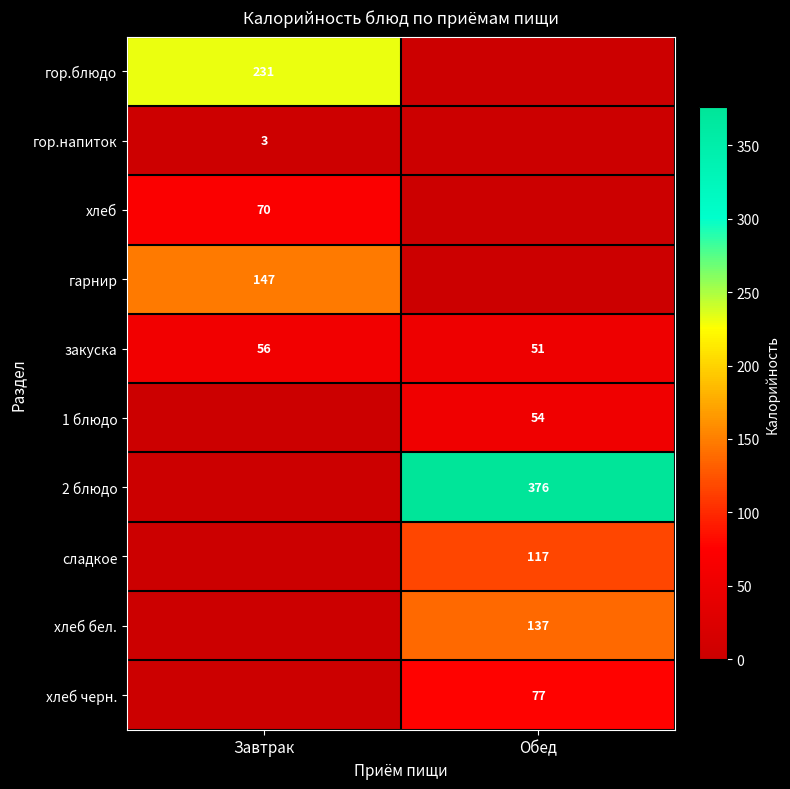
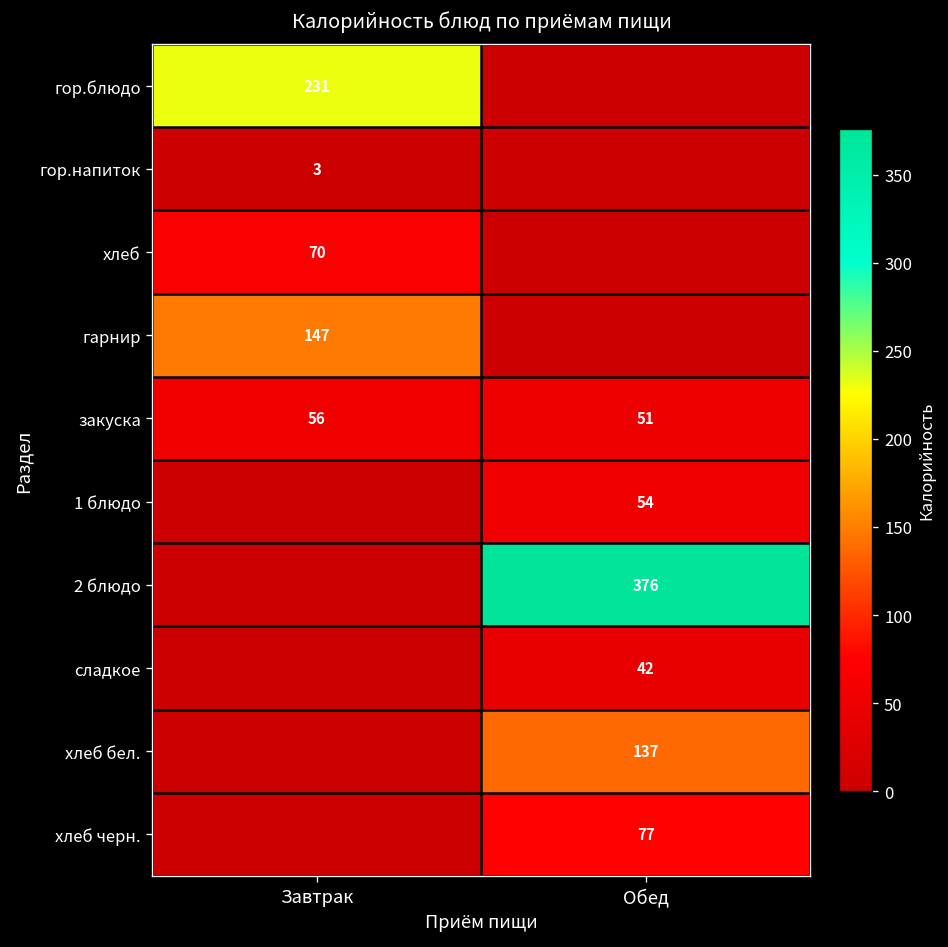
сладкое, Обед: 117 -> 42
